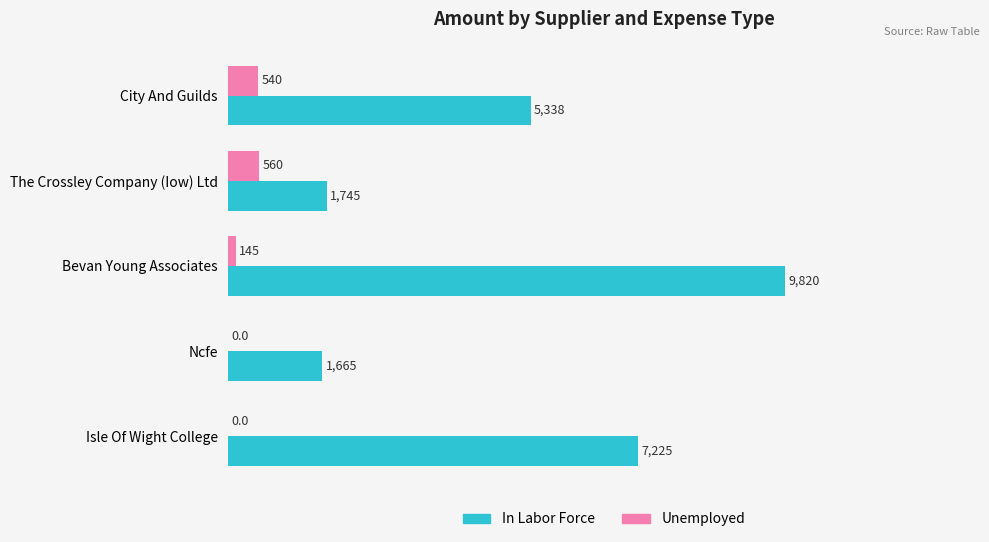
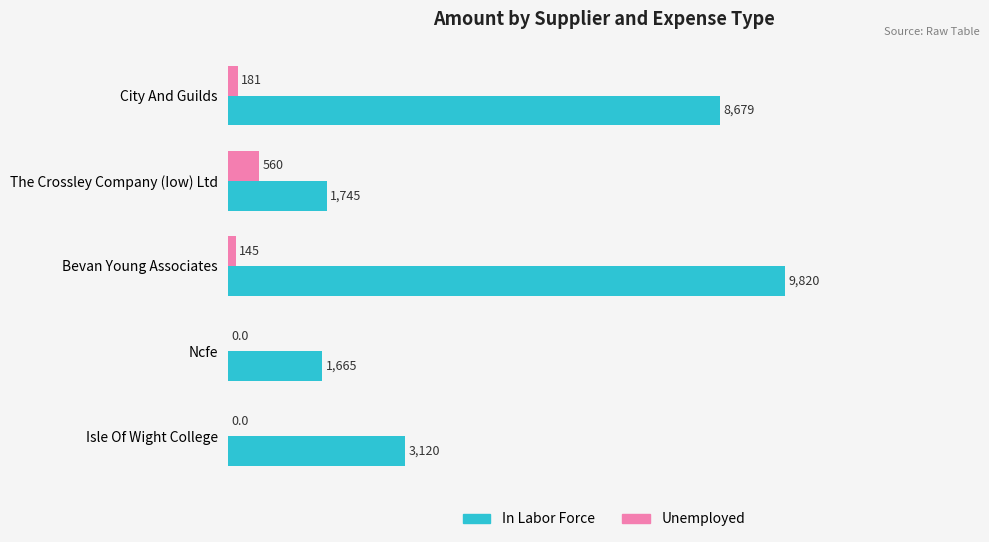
Unemployed, City And Guilds: 540 -> 181
In Labor Force, City And Guilds: 5,338 -> 8,679
In Labor Force, Isle Of Wight College: 7,225 -> 3,120
